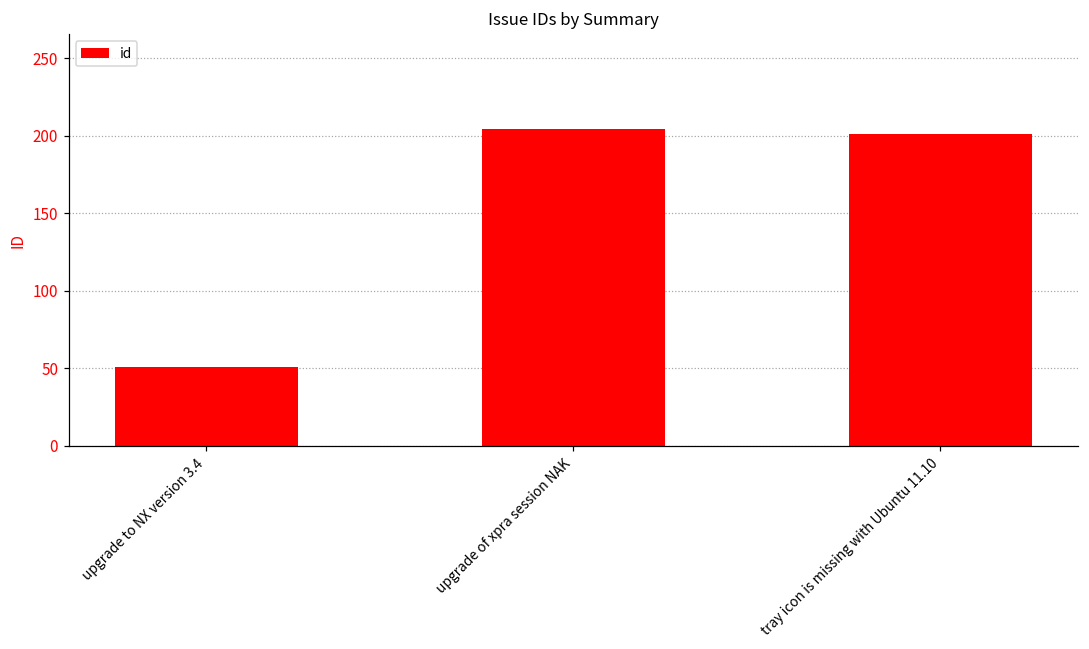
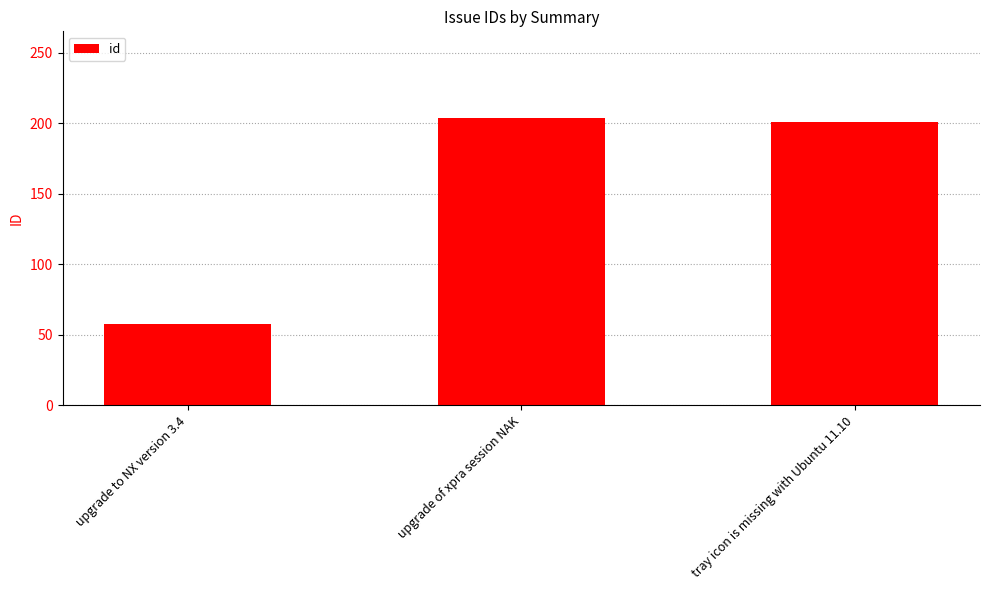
upgrade to NX version 3.4: 51 -> 58
